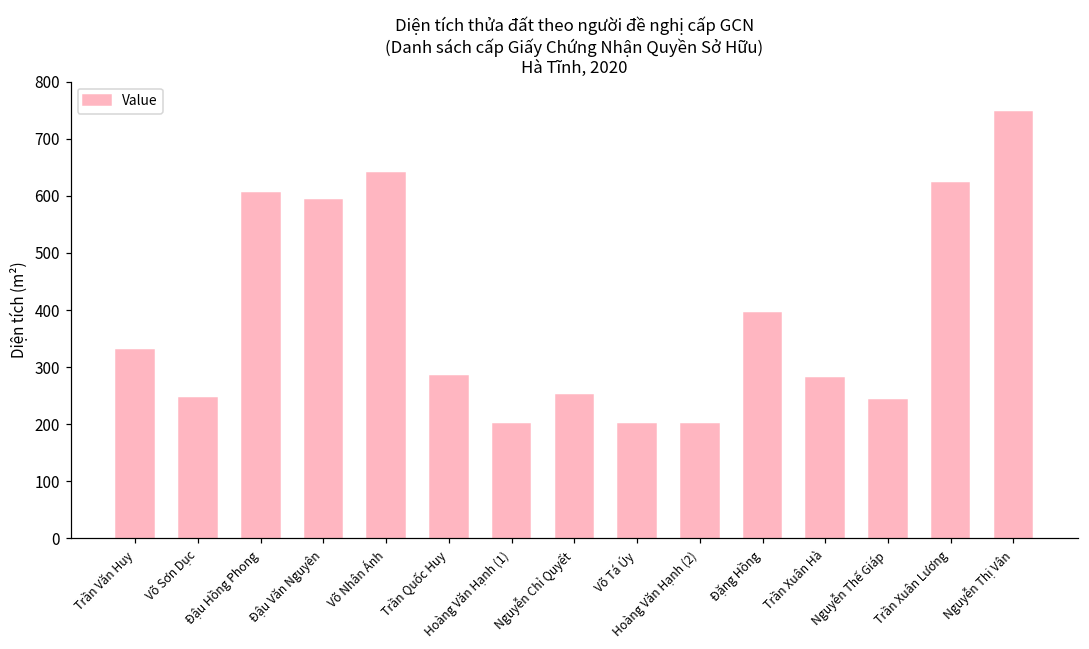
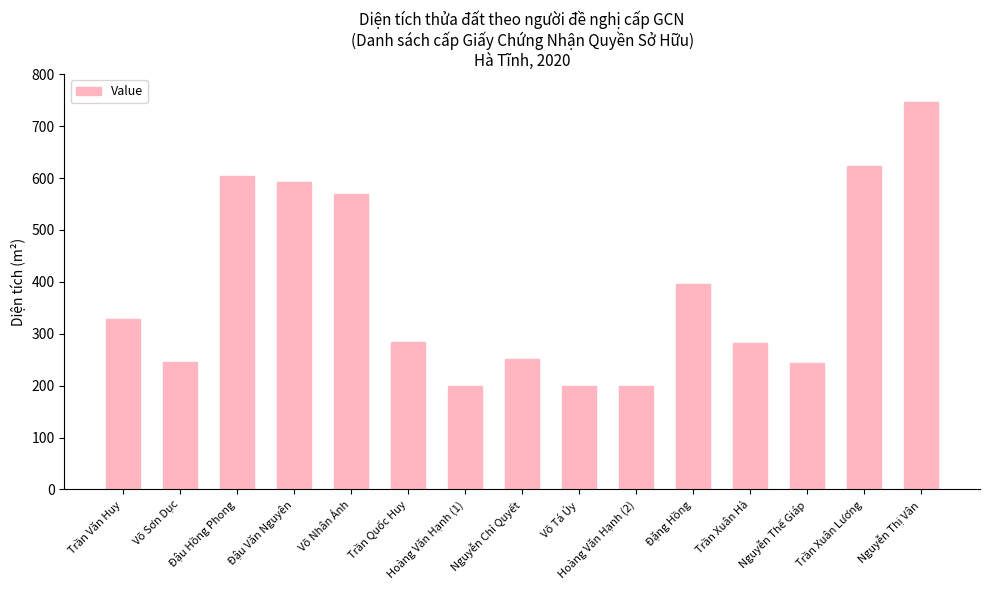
Võ Nhân Ánh: 640 -> 570
